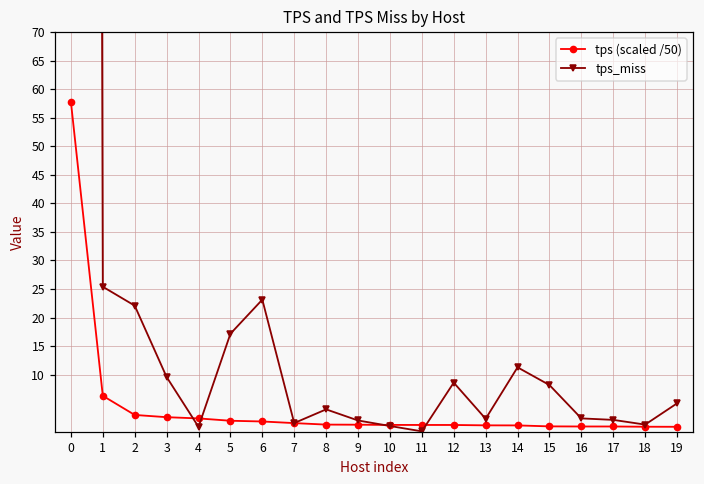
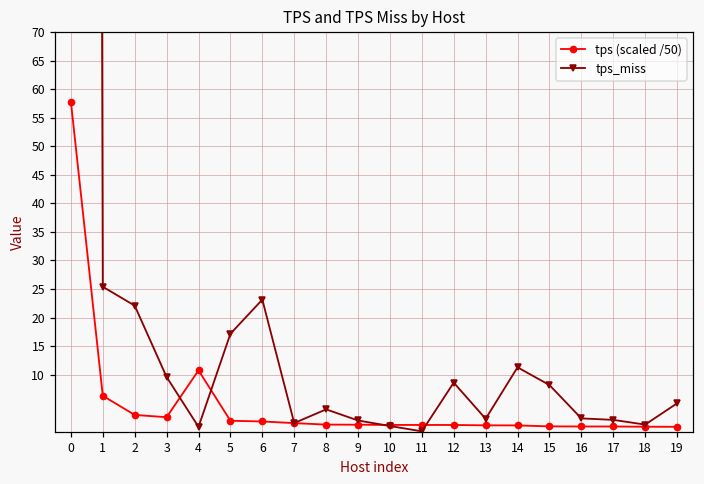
tps (scaled /50), 4: 2 -> 11
